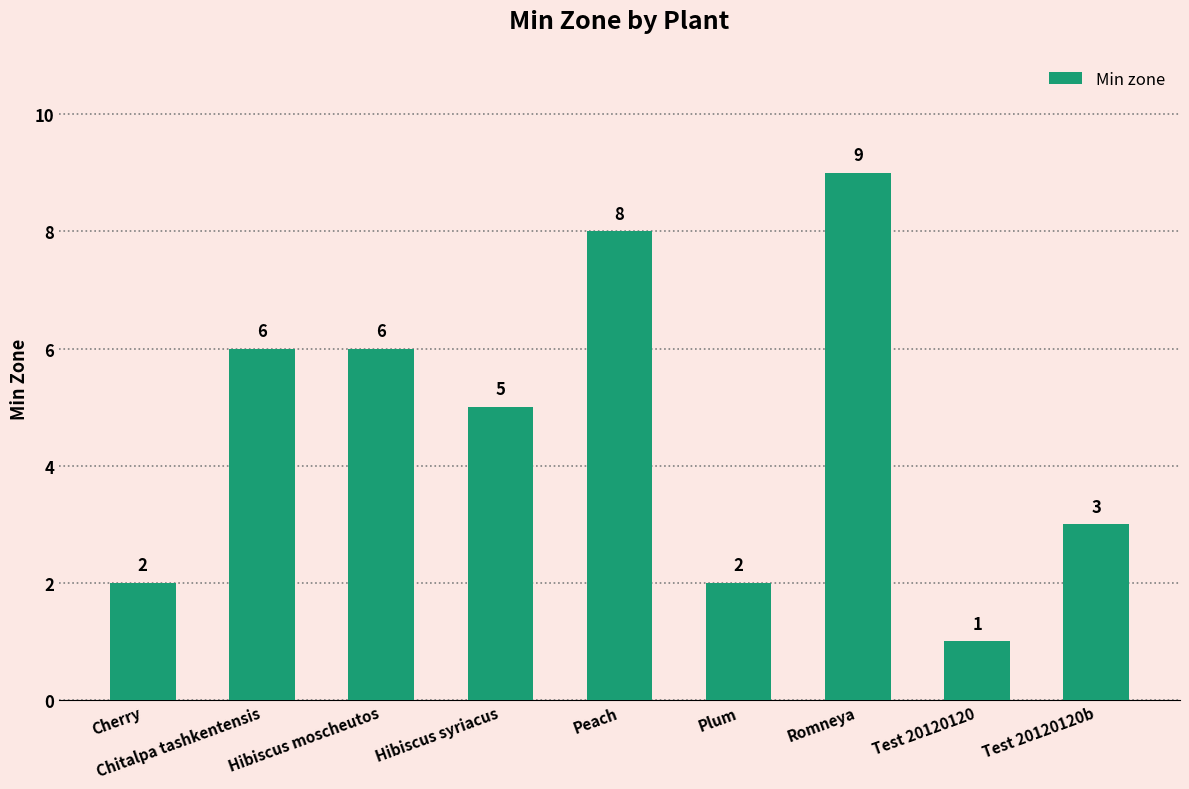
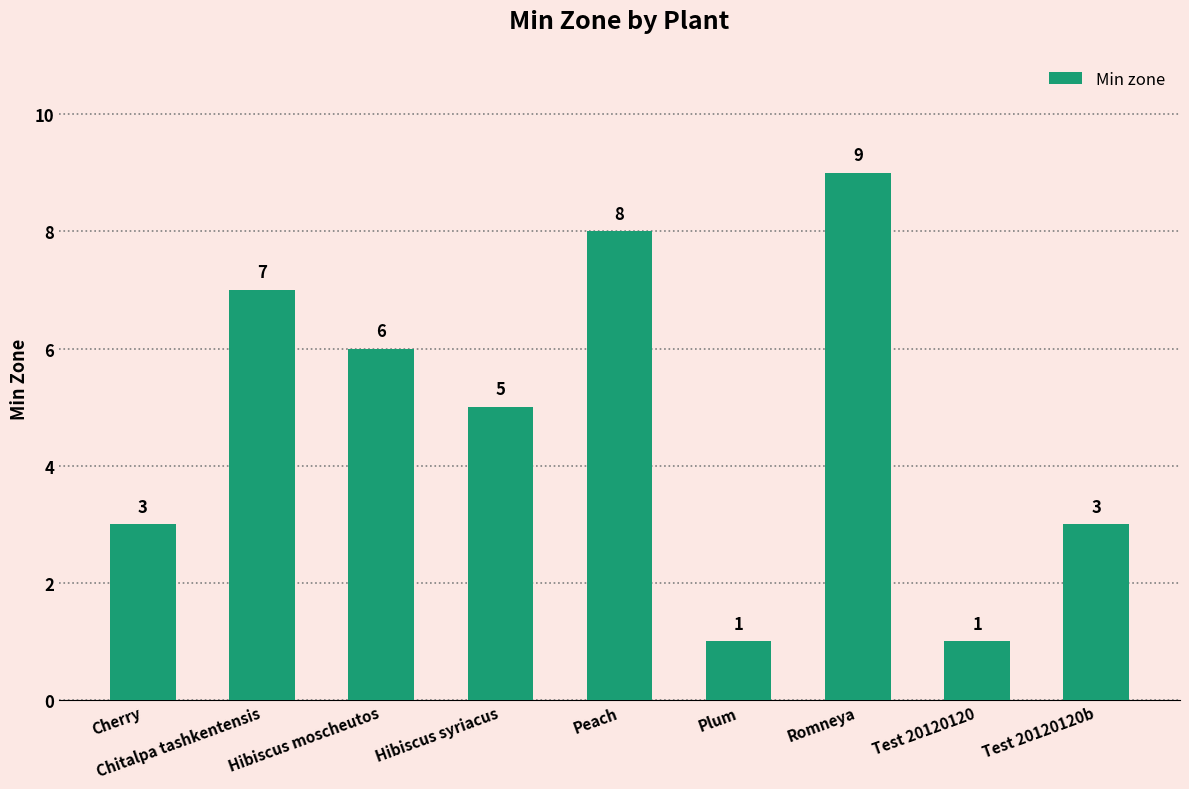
Cherry: 2 -> 3
Chitalpa tashkentensis: 6 -> 7
Plum: 2 -> 1
